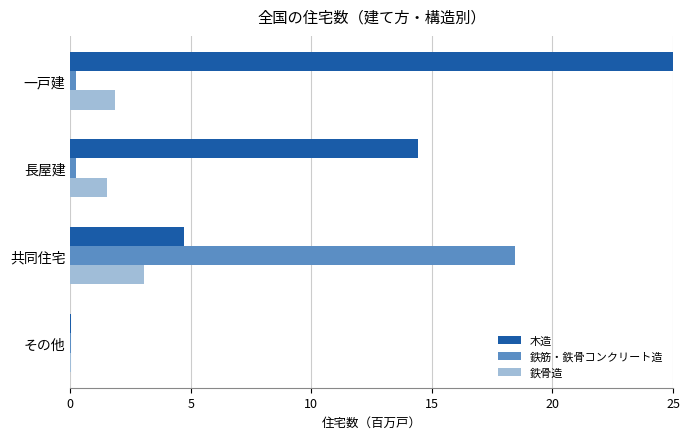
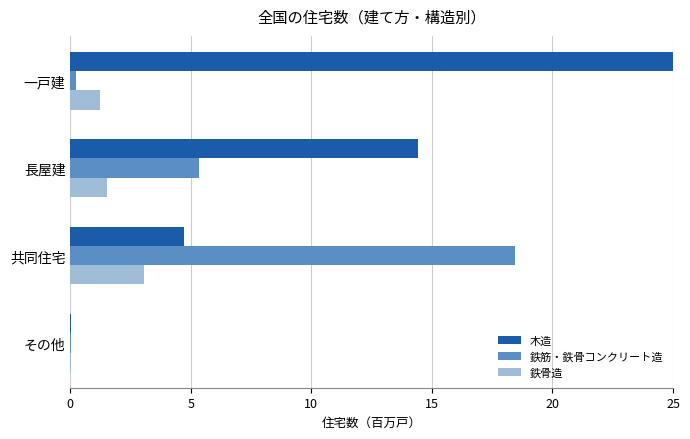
鉄骨造, 一戸建: 1.8 -> 1.2
鉄筋・鉄骨コンクリート造, 長屋建: 0.2 -> 5.3
